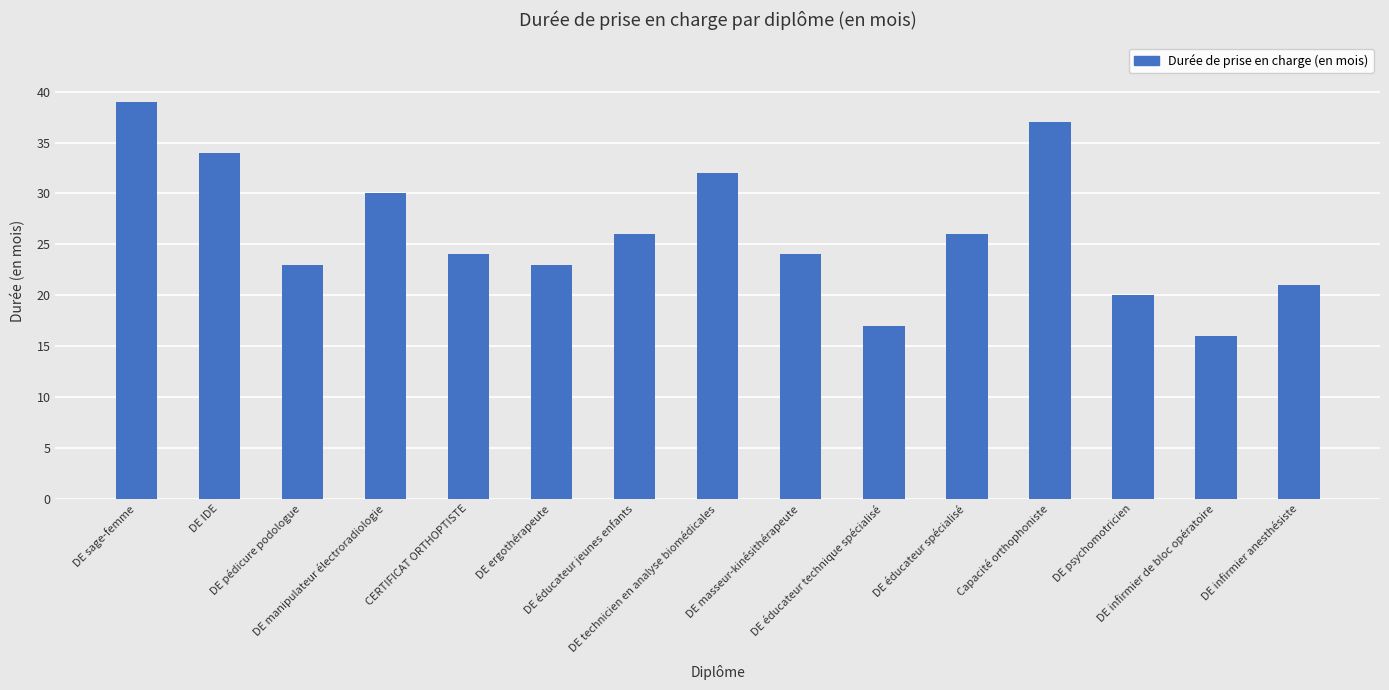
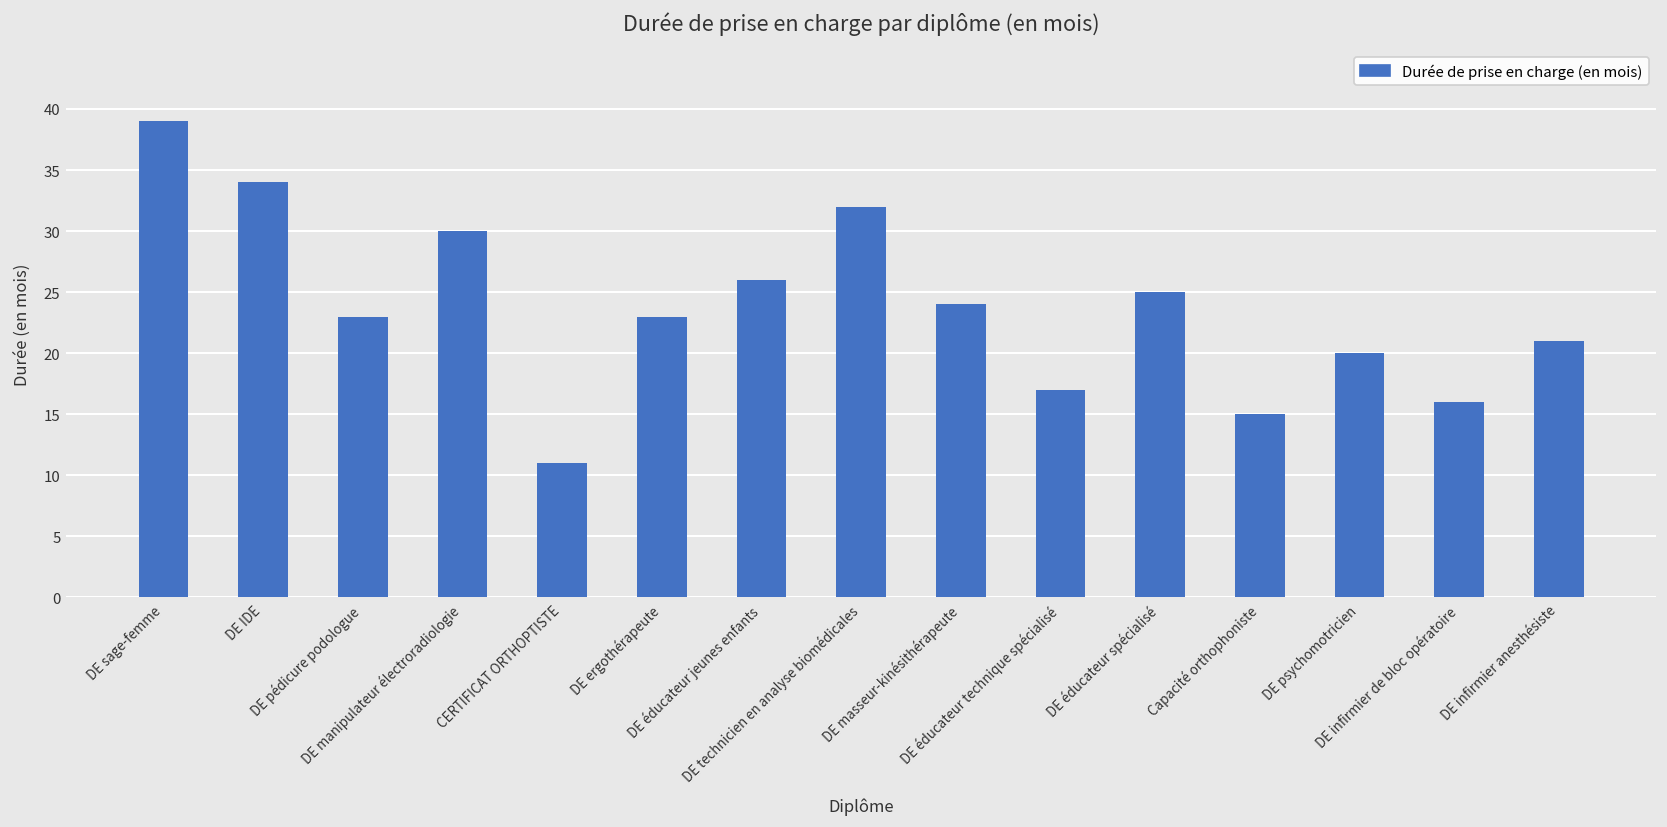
CERTIFICAT ORTHOPTISTE: 24 -> 11
DE éducateur spécialisé: 26 -> 25
Capacité orthophoniste: 37 -> 15
